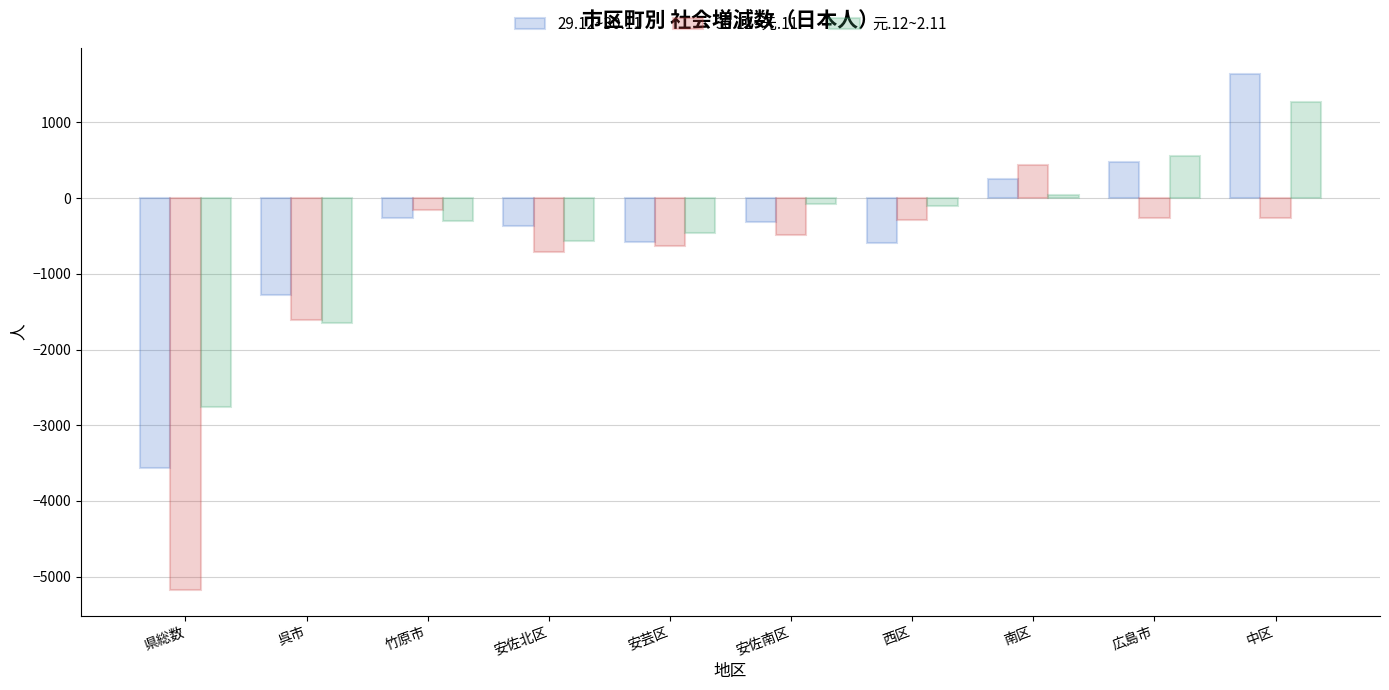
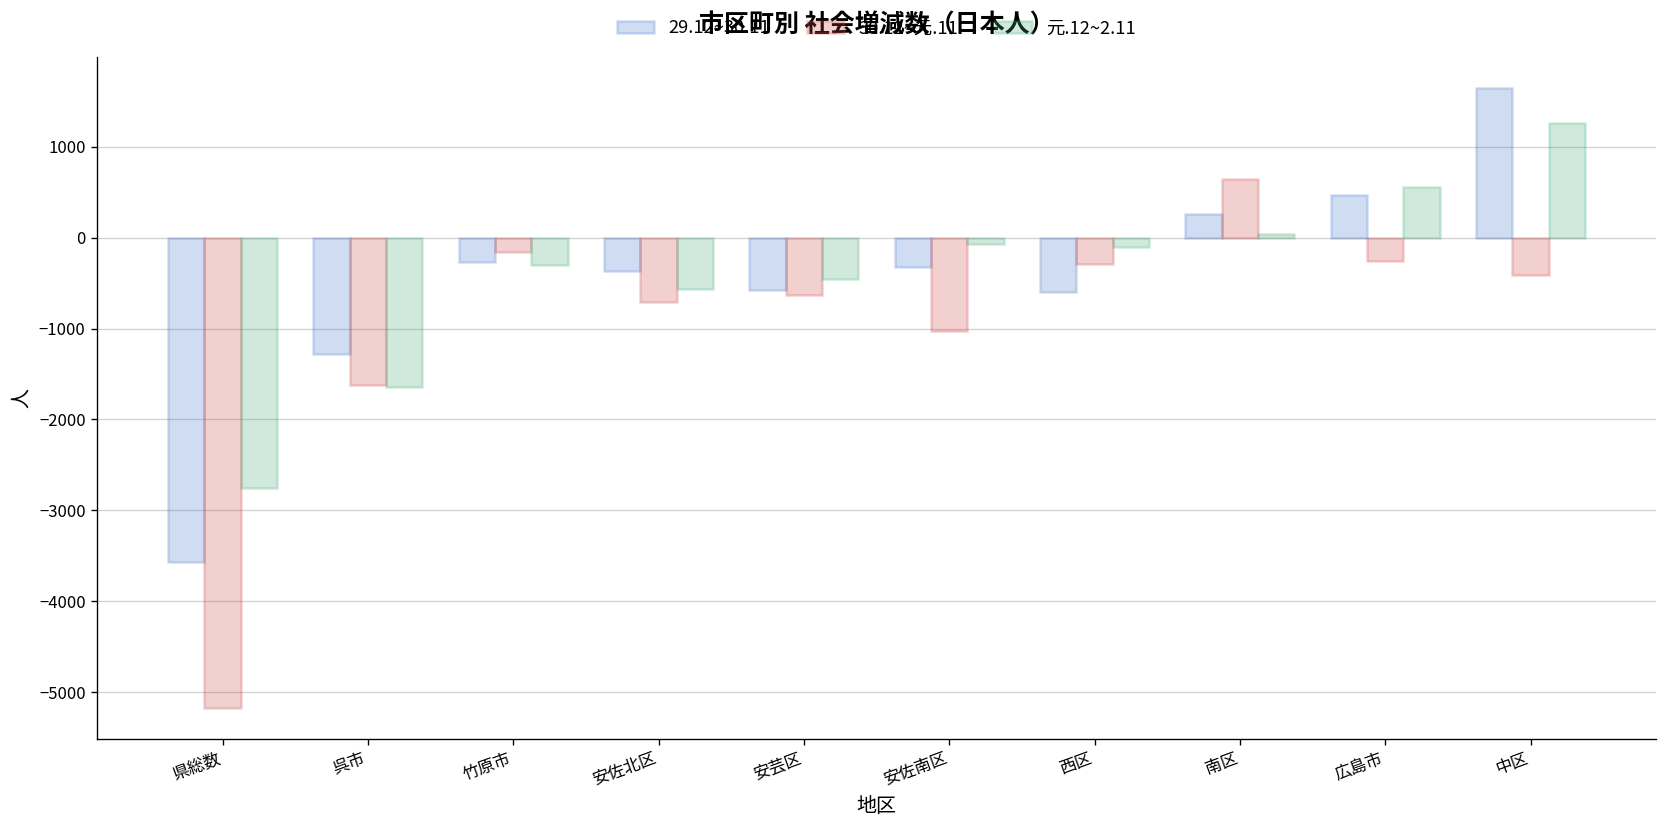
30.12~元.11, 安佐南区: -500 -> -1000
30.12~元.11, 南区: 400 -> 600
30.12~元.11, 中区: -300 -> -400
